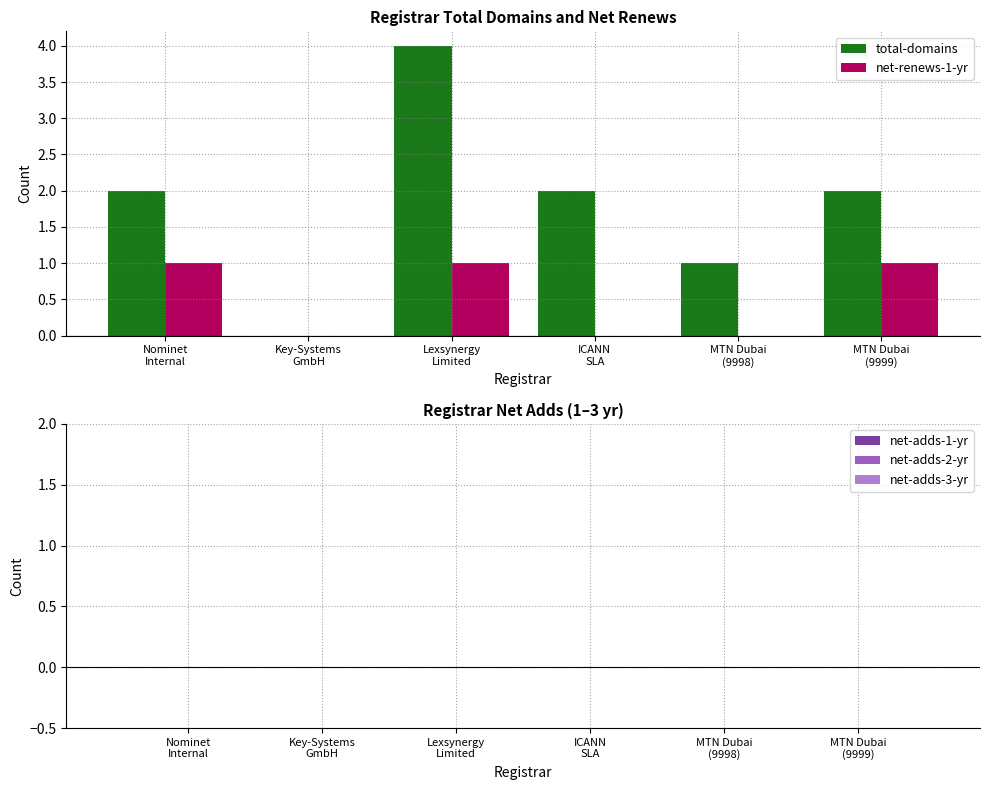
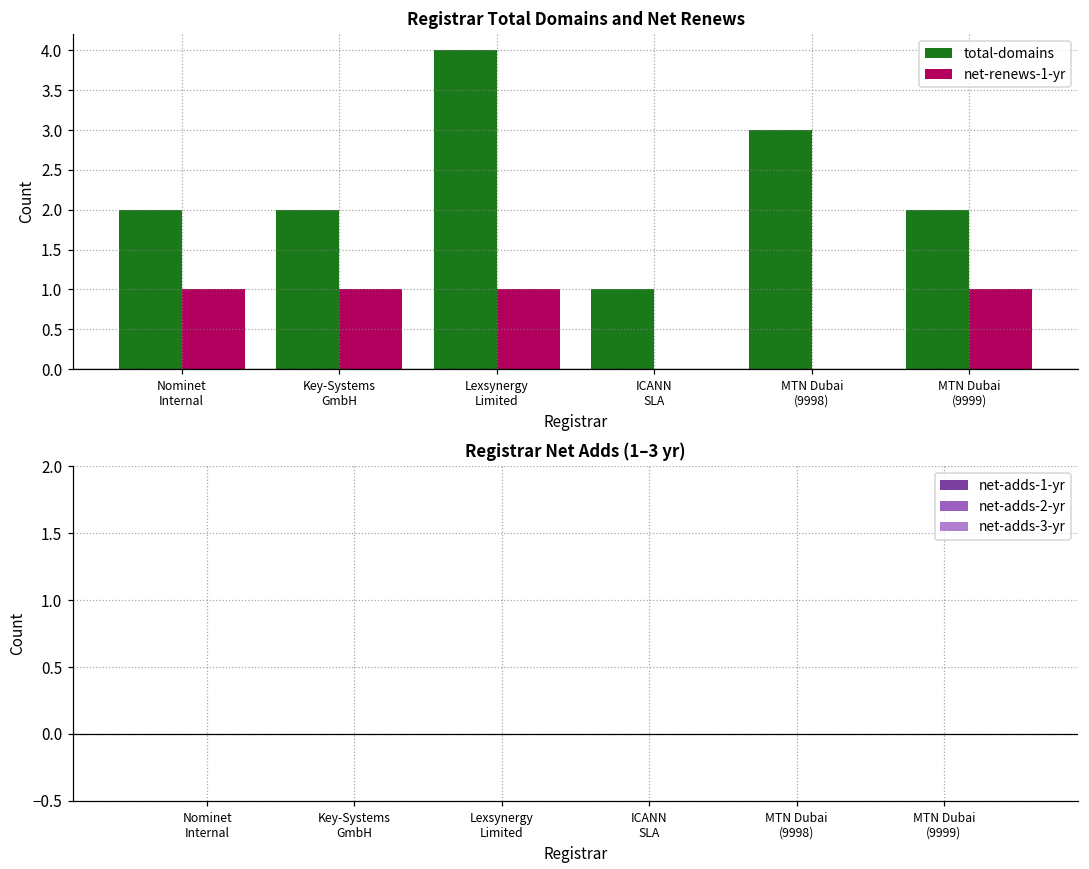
Registrar Total Domains and Net Renews, total-domains, Key-Systems GmbH: 0 -> 2
Registrar Total Domains and Net Renews, net-renews-1-yr, Key-Systems GmbH: 0 -> 1
Registrar Total Domains and Net Renews, total-domains, ICANN SLA: 2 -> 1
Registrar Total Domains and Net Renews, total-domains, MTN Dubai (9998): 1 -> 3
